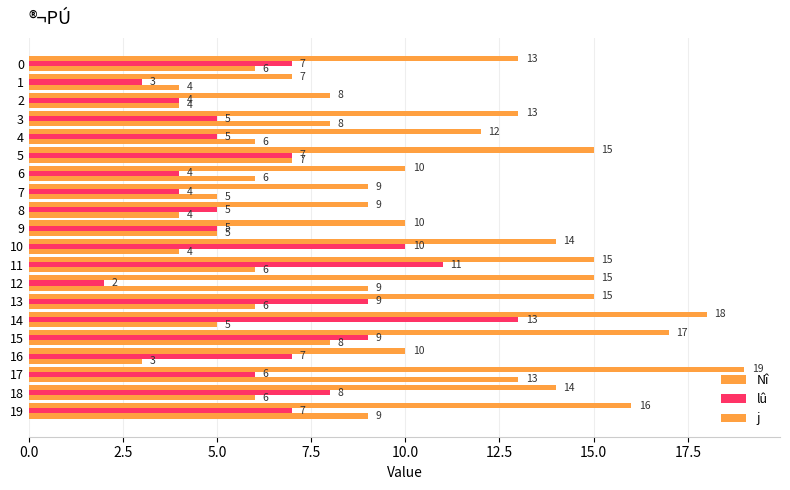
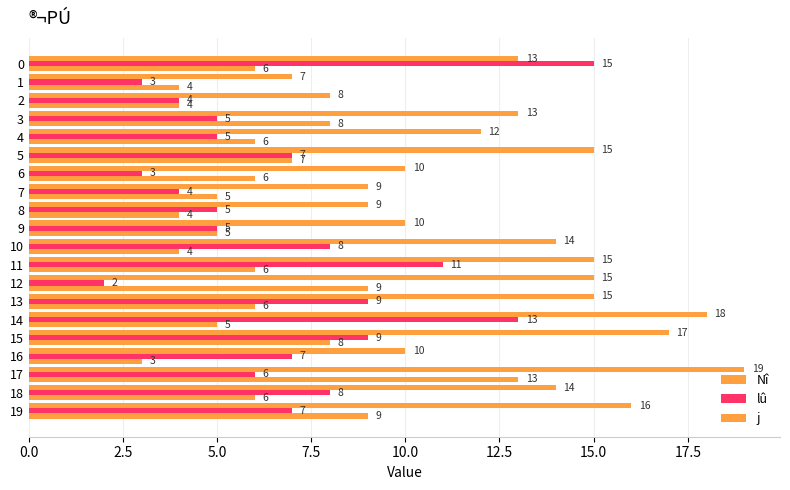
lû, 0: 7 -> 15
lû, 6: 4 -> 3
lû, 10: 10 -> 8
